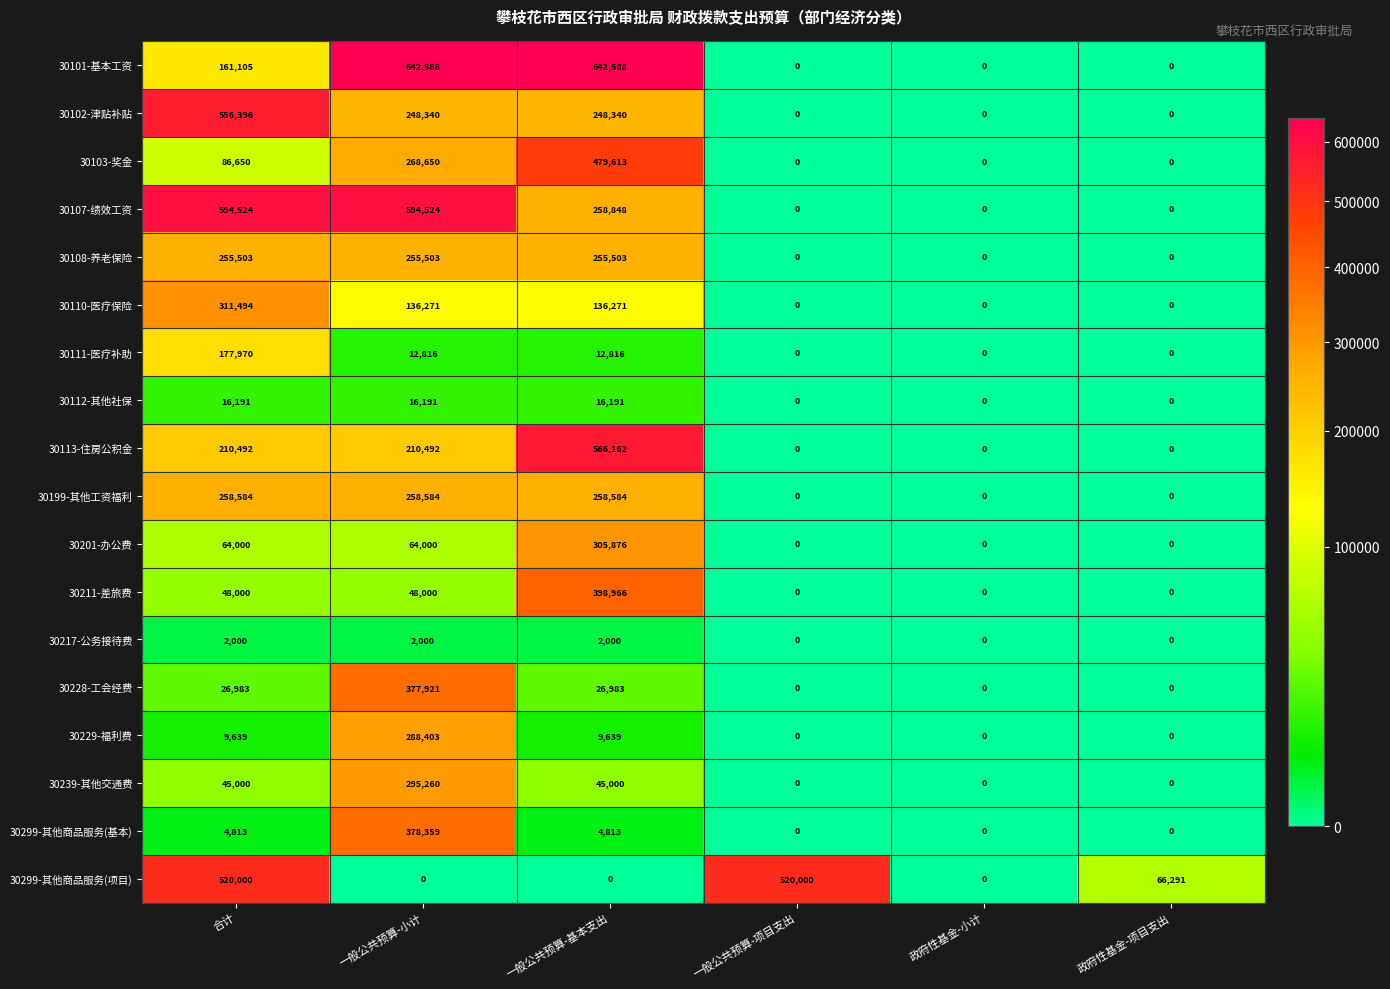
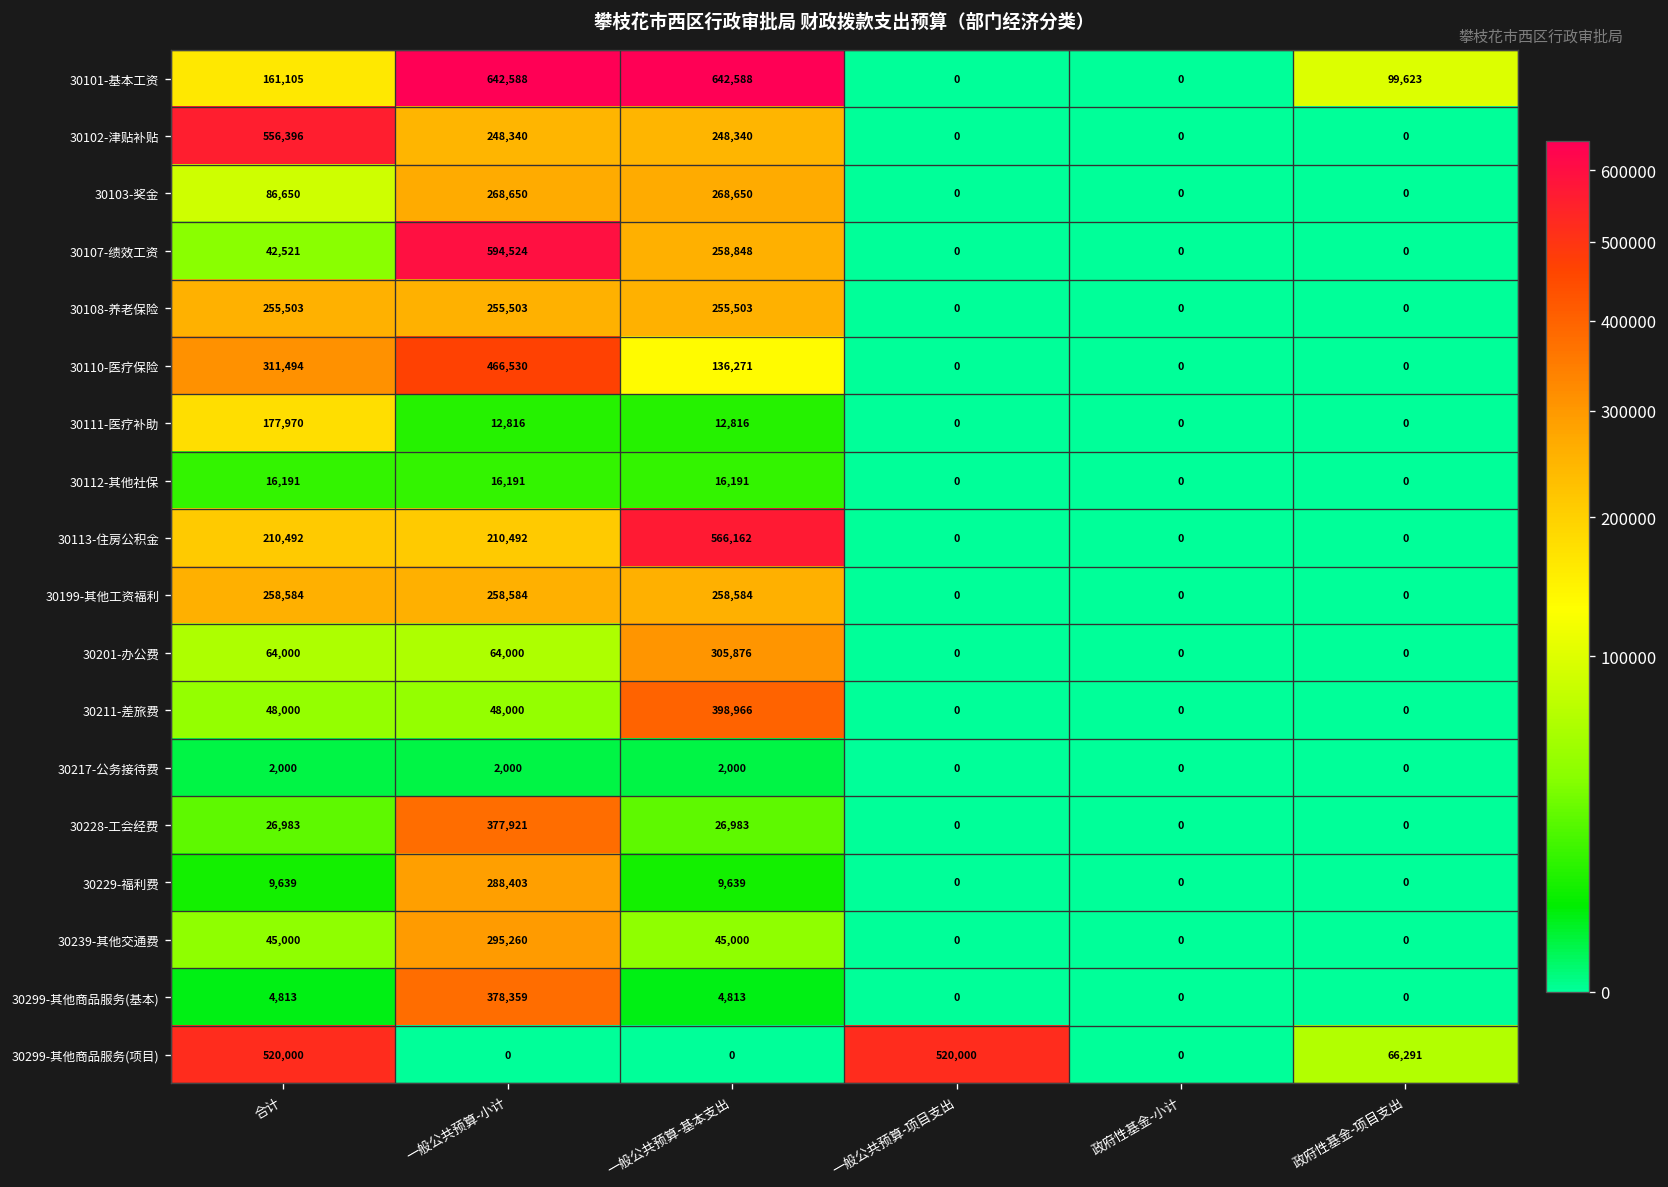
30101-基本工资, 政府性基金-项目支出: 0 -> 99,623
30103-奖金, 一般公共预算-基本支出: 479,613 -> 268,650
30107-绩效工资, 合计: 594,524 -> 42,521
30110-医疗保险, 一般公共预算-小计: 136,271 -> 466,530
